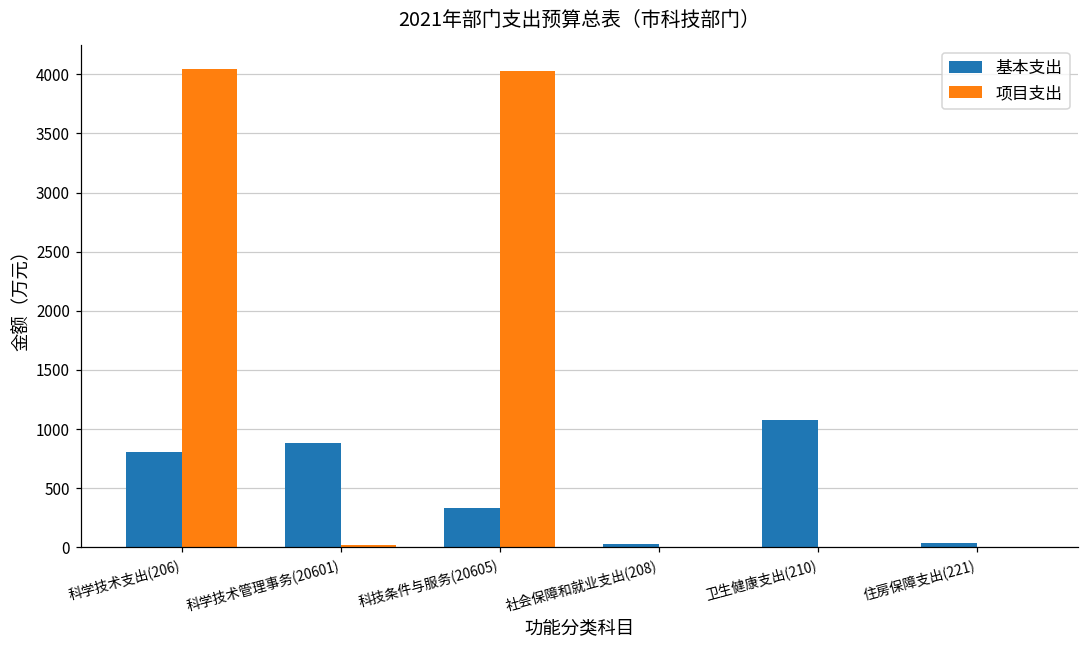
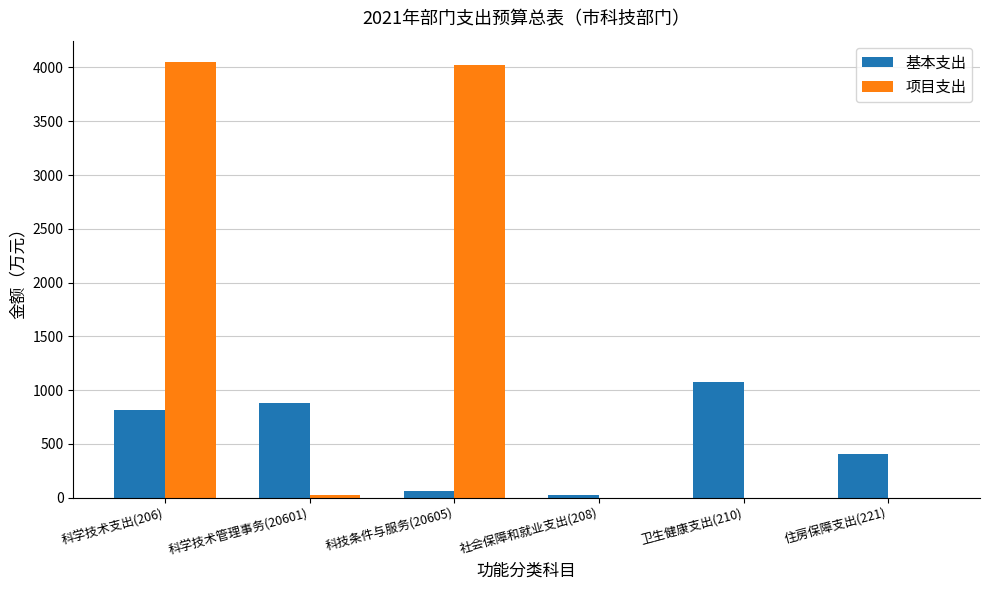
基本支出, 科技条件与服务(20605): 330 -> 60
基本支出, 住房保障支出(221): 30 -> 400
